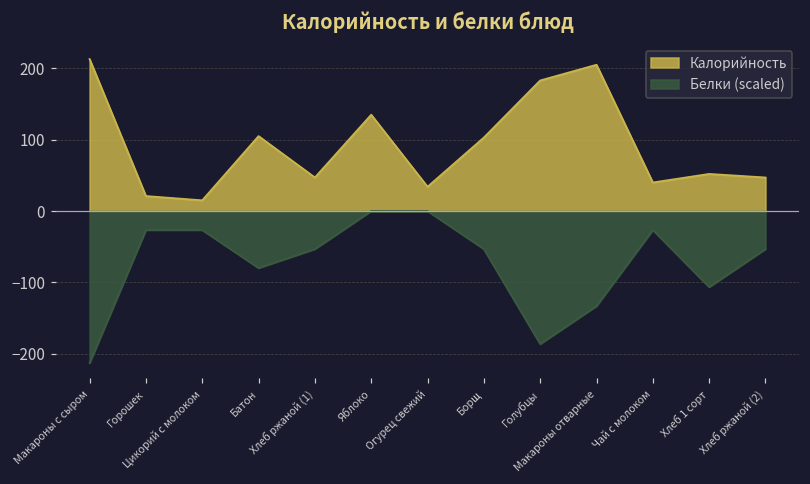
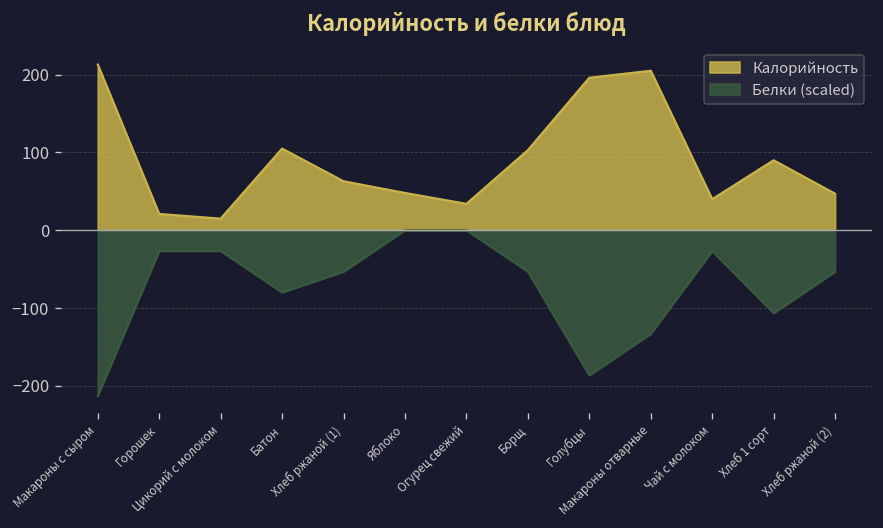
Калорийность, Хлеб ржаной (1): 50 -> 60
Калорийность, Яблоко: 140 -> 50
Калорийность, Голубцы: 180 -> 200
Калорийность, Хлеб 1 сорт: 50 -> 90
